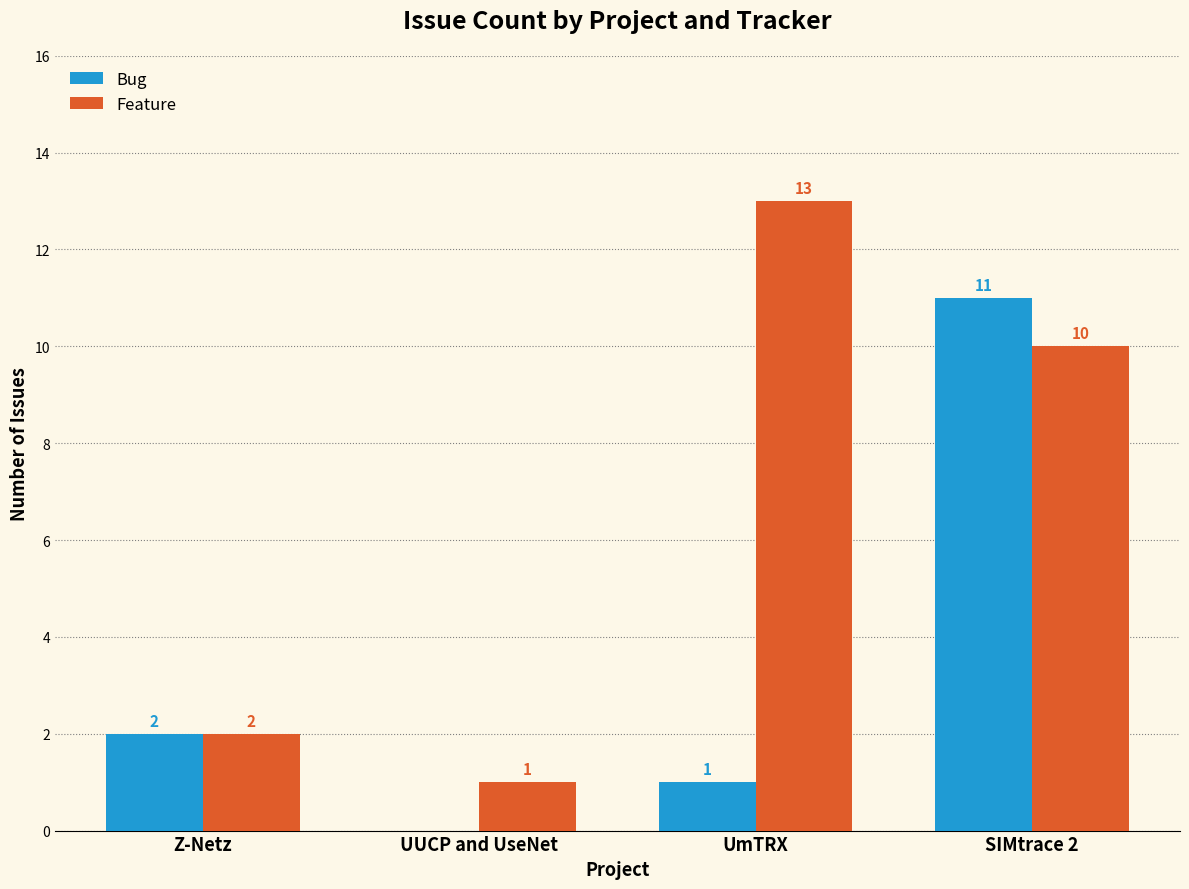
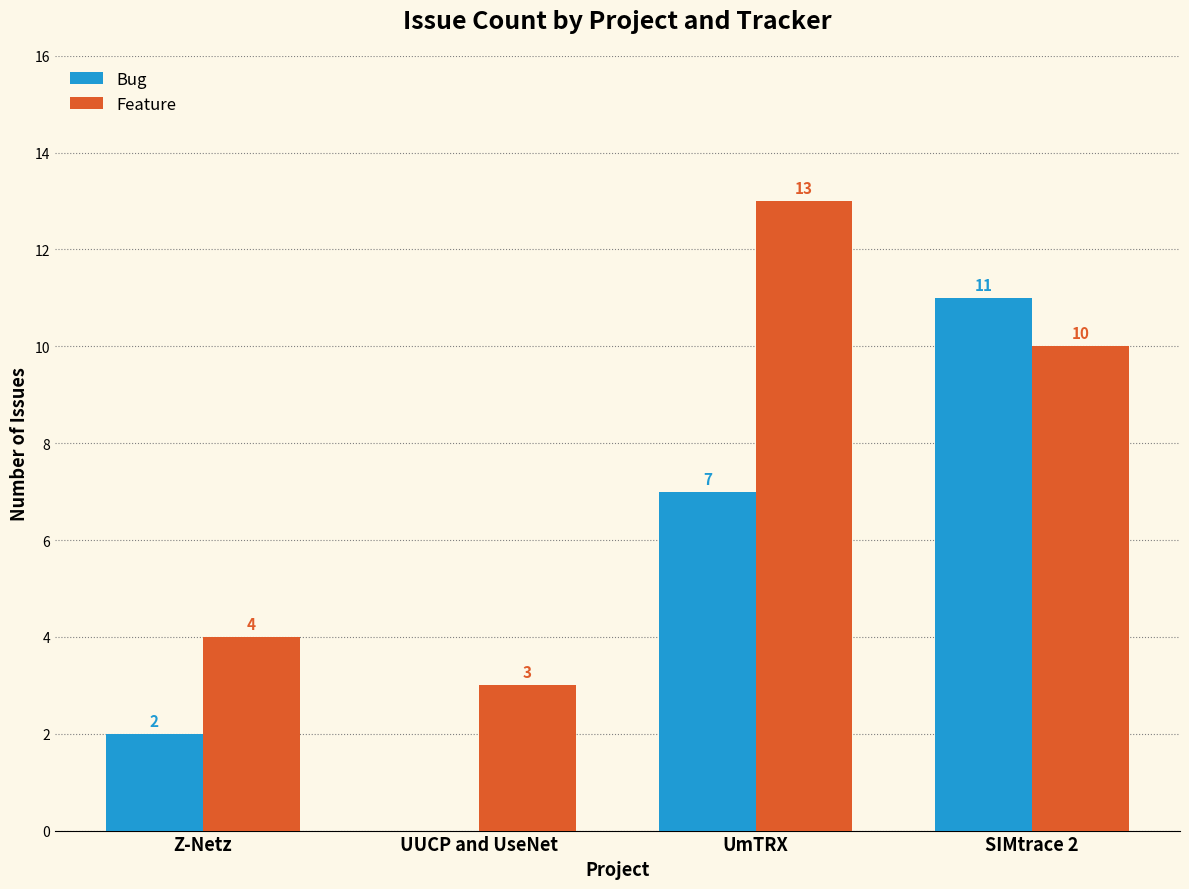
Feature, Z-Netz: 2 -> 4
Feature, UUCP and UseNet: 1 -> 3
Bug, UmTRX: 1 -> 7
